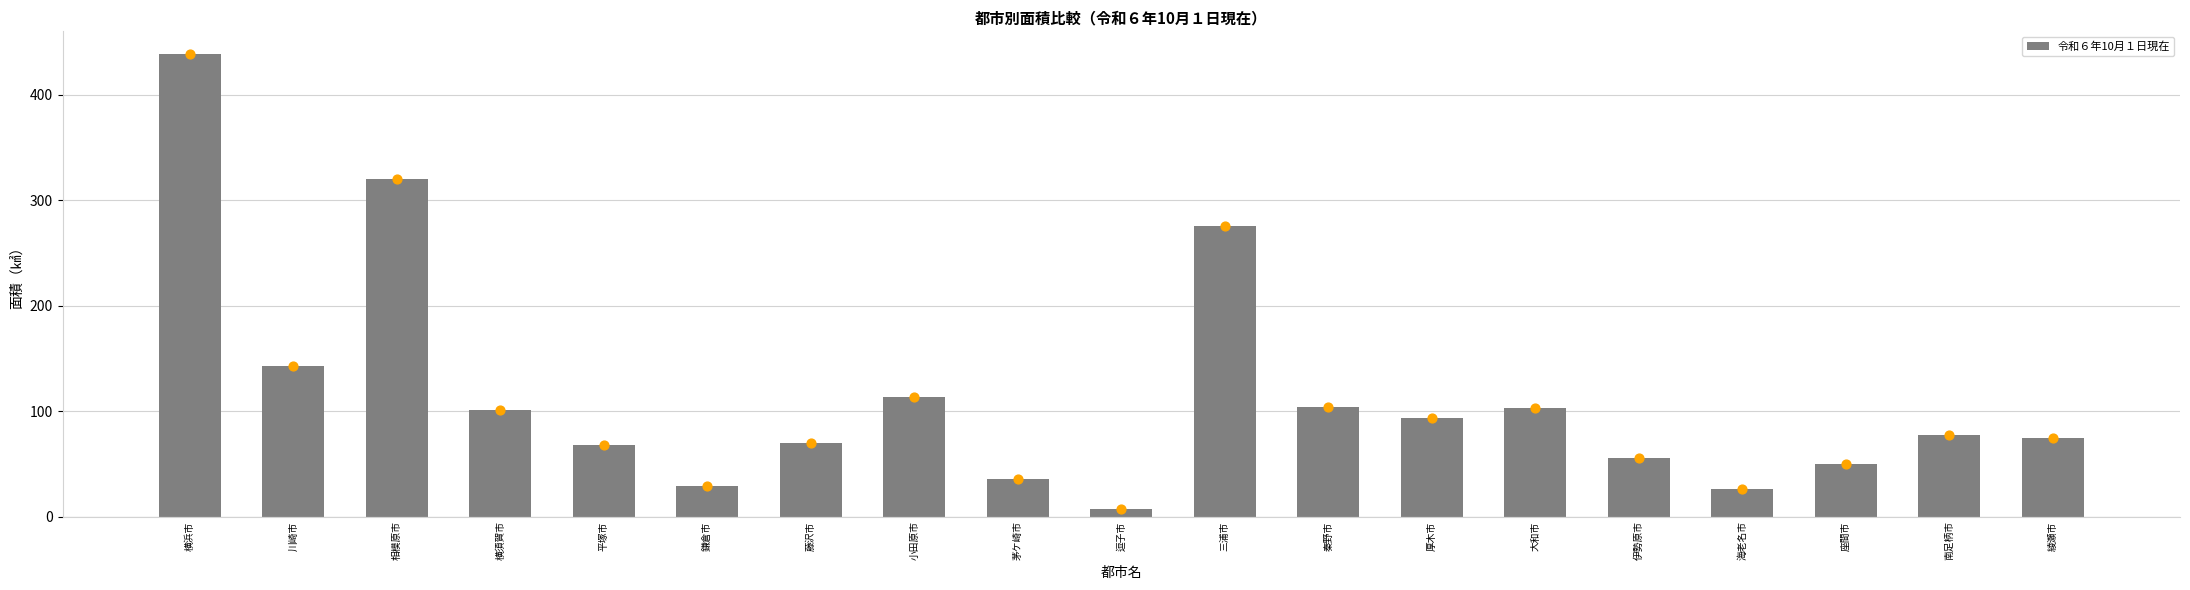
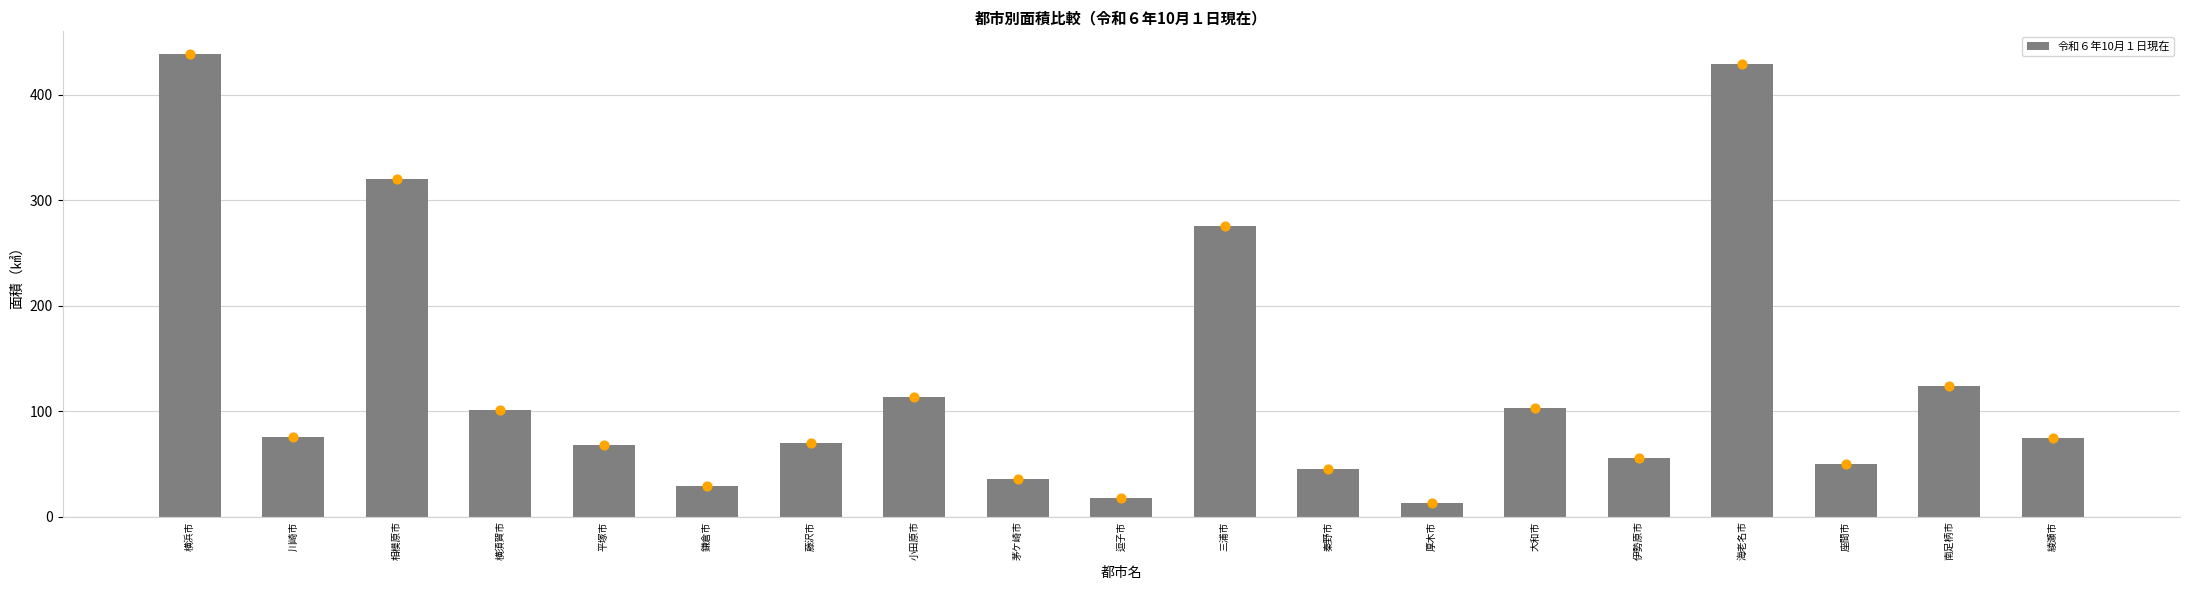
川崎市: 143 -> 76
逗子市: 7 -> 17
秦野市: 104 -> 45
厚木市: 94 -> 12
海老名市: 27 -> 429
南足柄市: 77 -> 124
